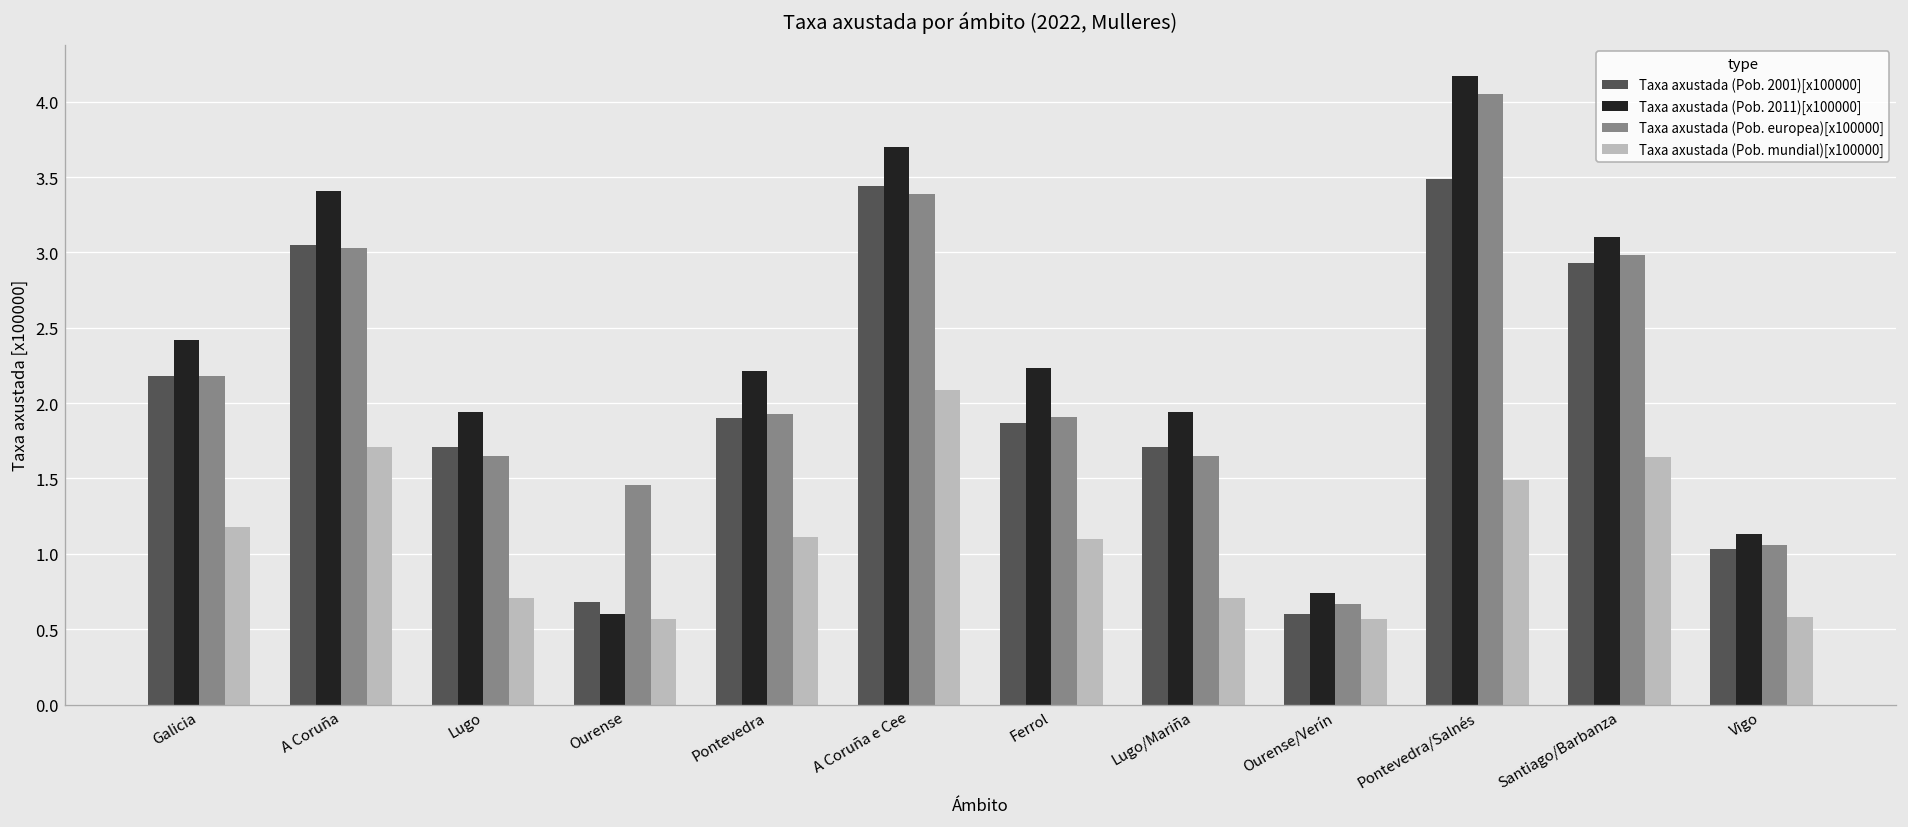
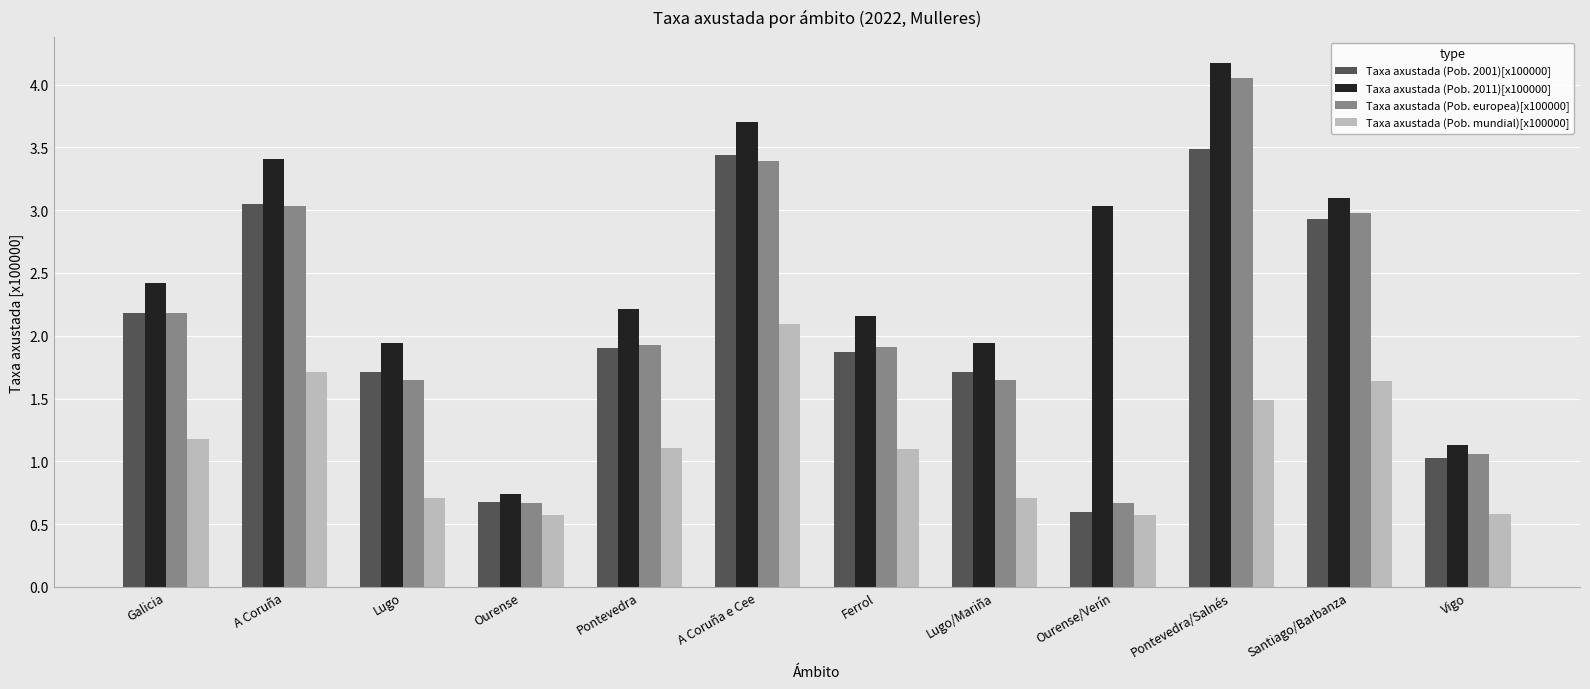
Taxa axustada (Pob. 2011)[x100000], Ourense: 0.60 -> 0.74
Taxa axustada (Pob. europea)[x100000], Ourense: 1.46 -> 0.67
Taxa axustada (Pob. 2011)[x100000], Ferrol: 2.23 -> 2.16
Taxa axustada (Pob. 2011)[x100000], Ourense/Verín: 0.74 -> 3.03
